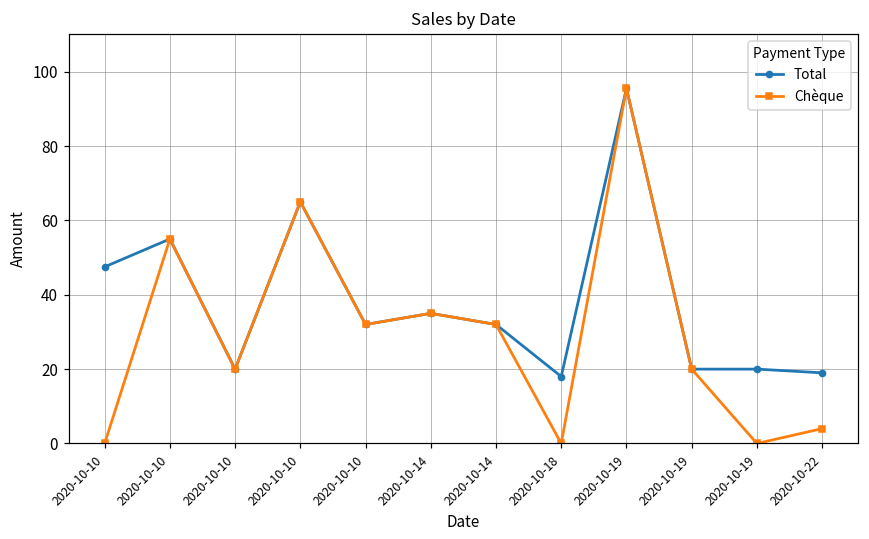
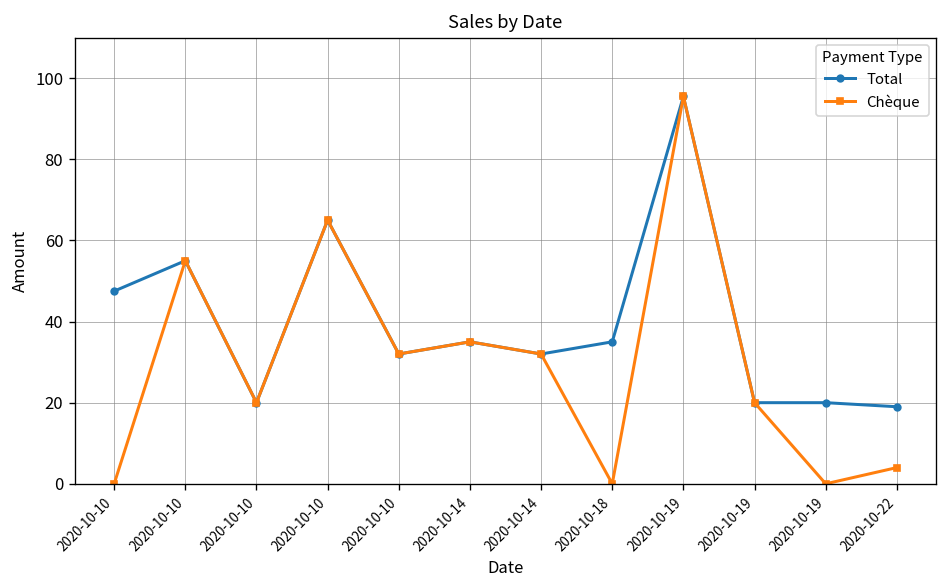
Total, 2020-10-18: 18 -> 35
